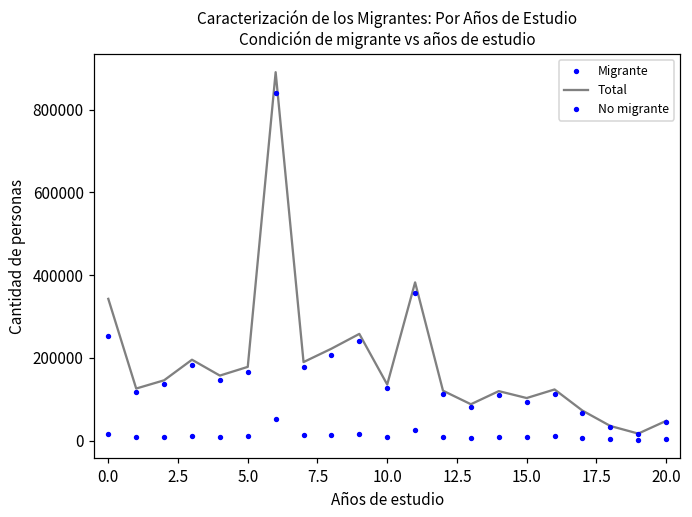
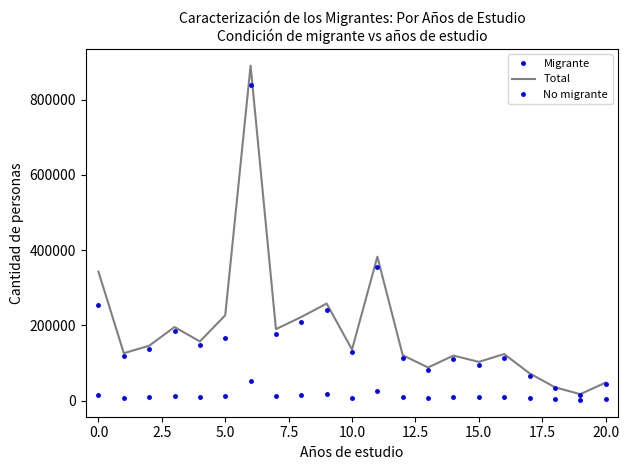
Total, 5.0: 180000 -> 230000
